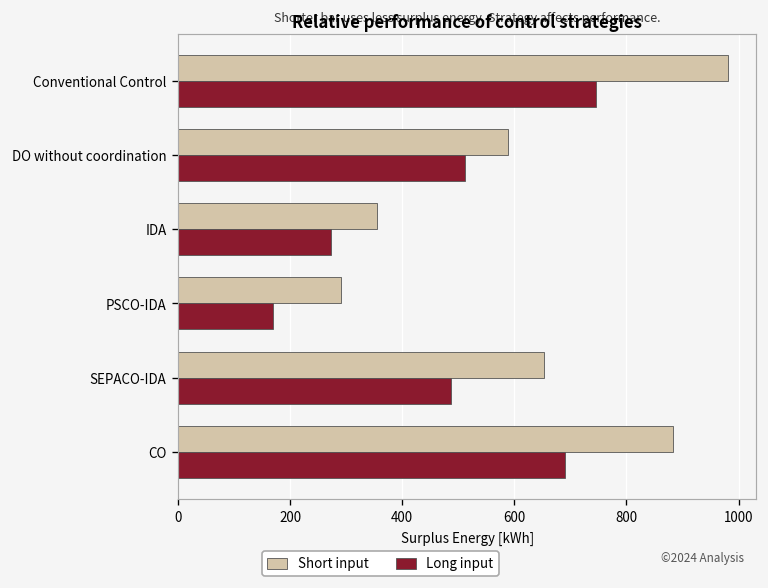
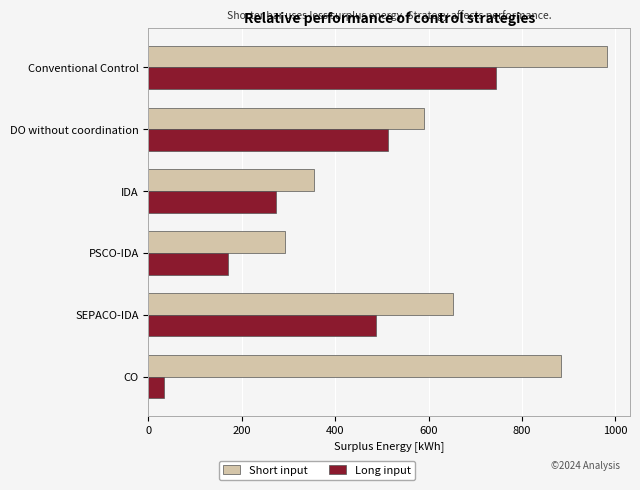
Long input, CO: 690 -> 30
